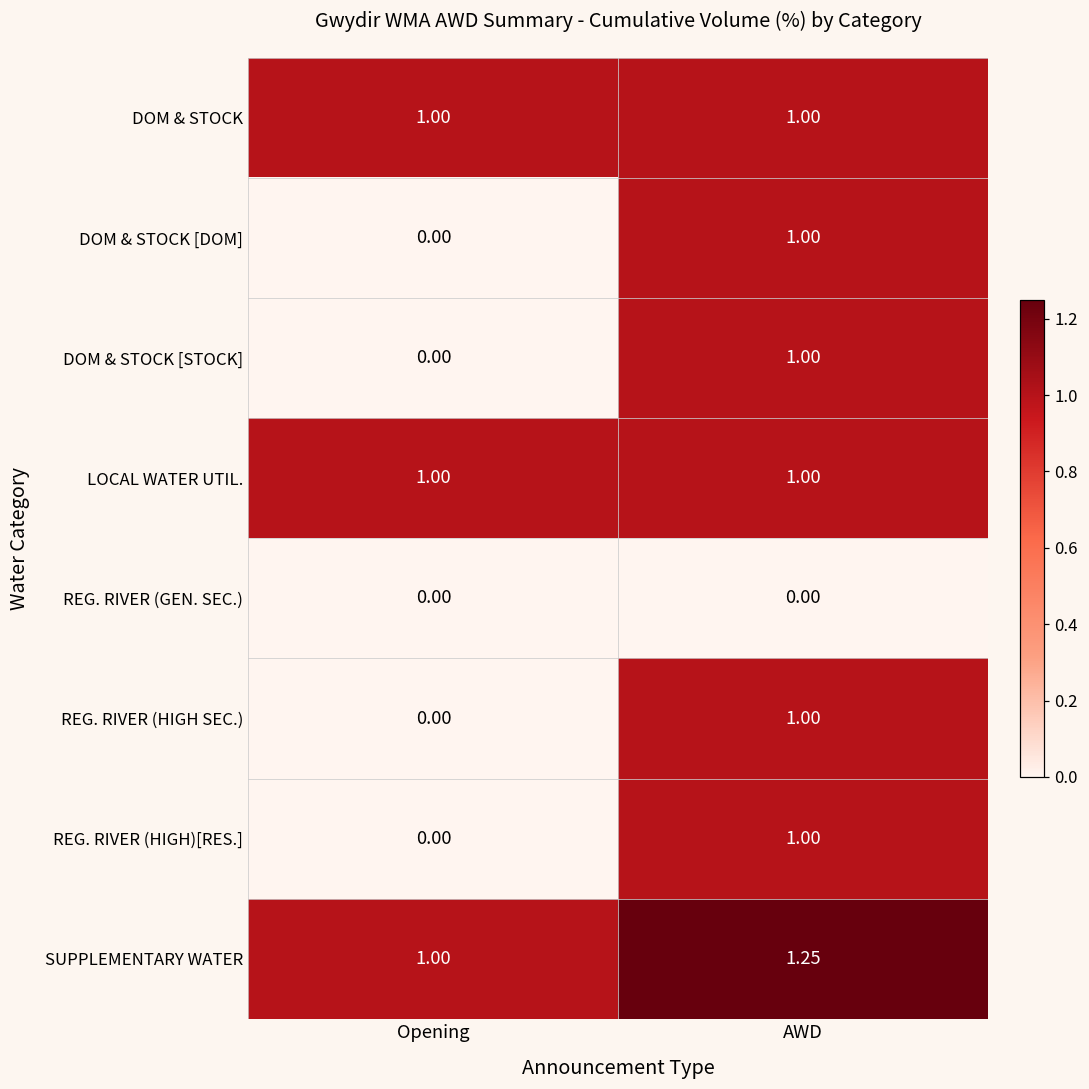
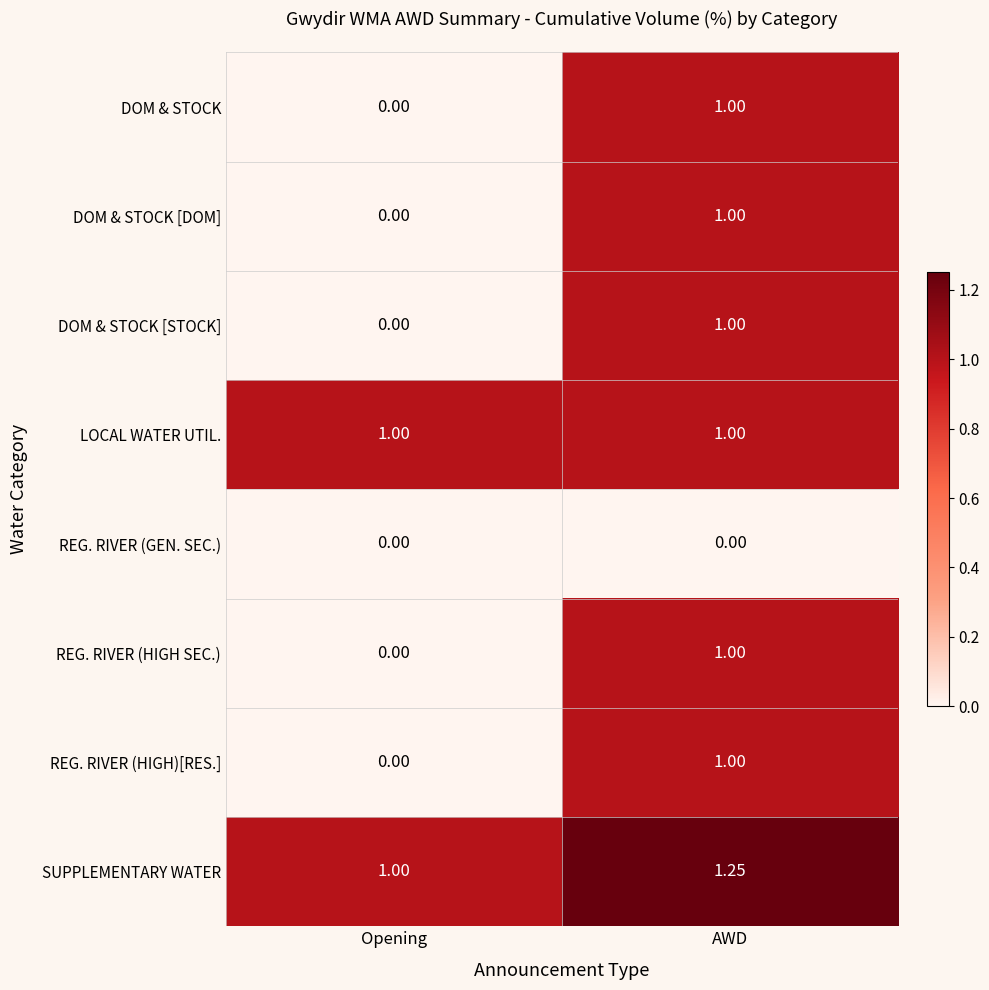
DOM & STOCK, Opening: 1.00 -> 0.00
